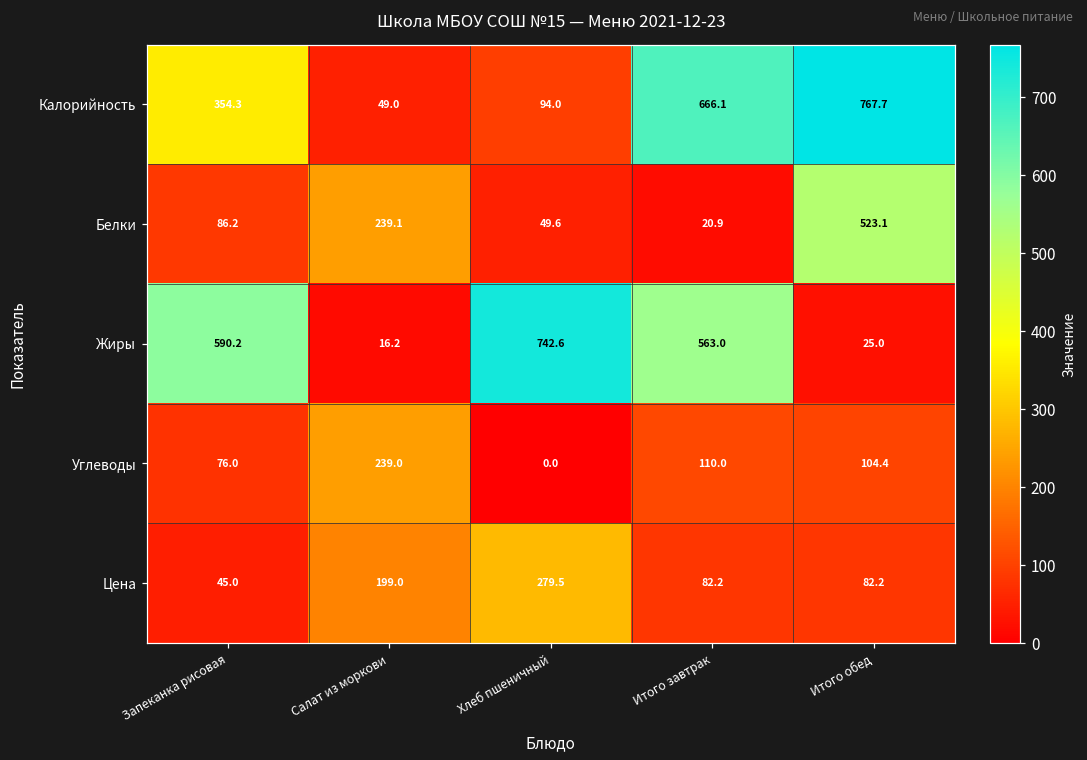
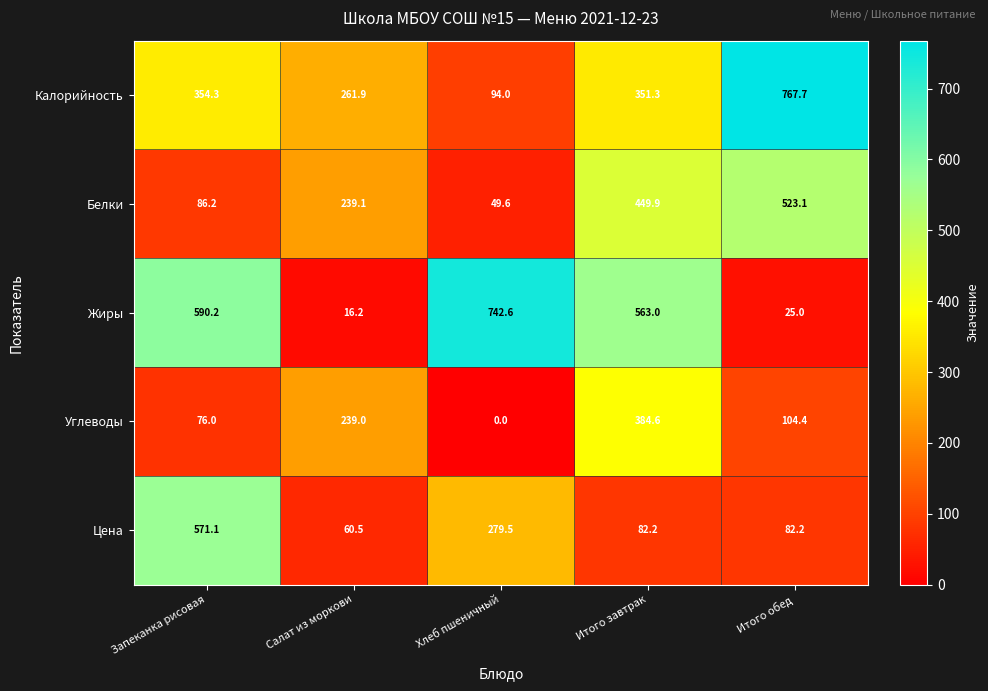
Калорийность, Салат из моркови: 49.0 -> 261.9
Калорийность, Итого завтрак: 666.1 -> 351.3
Белки, Итого завтрак: 20.9 -> 449.9
Углеводы, Итого завтрак: 110.0 -> 384.6
Цена, Запеканка рисовая: 45.0 -> 571.1
Цена, Салат из моркови: 199.0 -> 60.5
